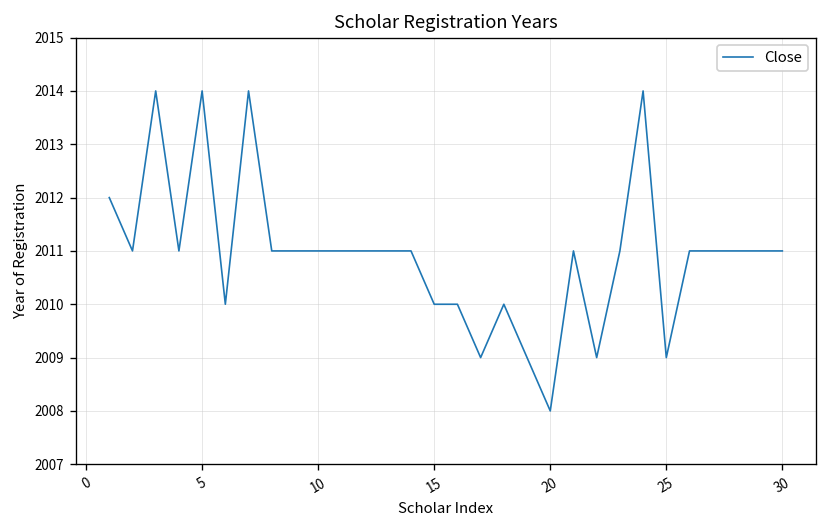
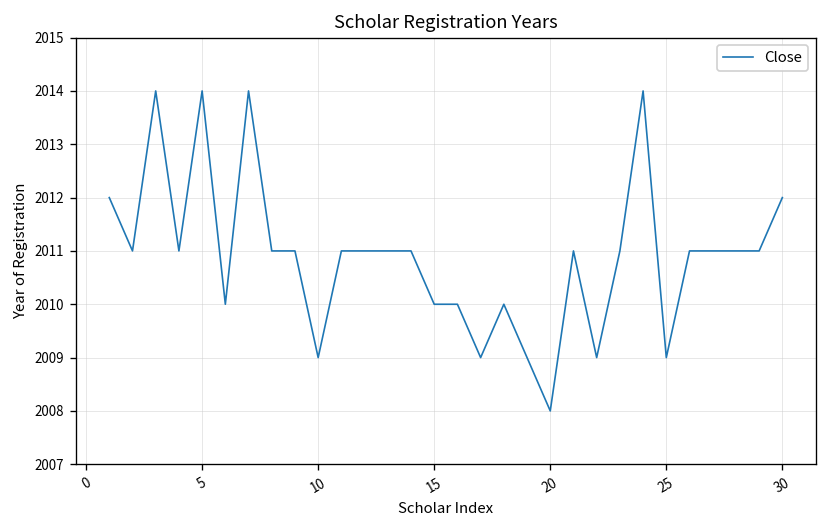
10: 2011 -> 2009
30: 2011 -> 2012
